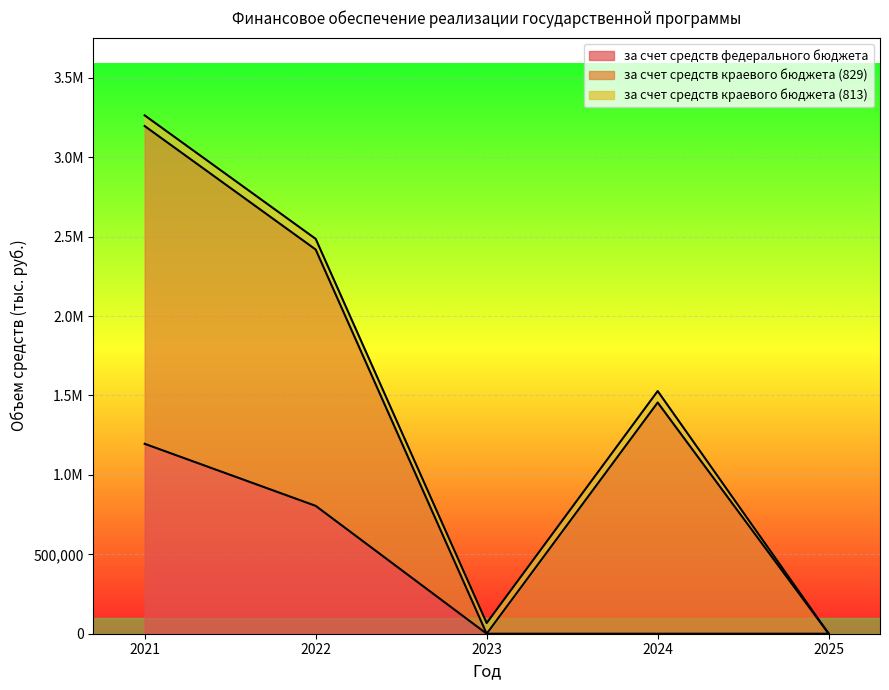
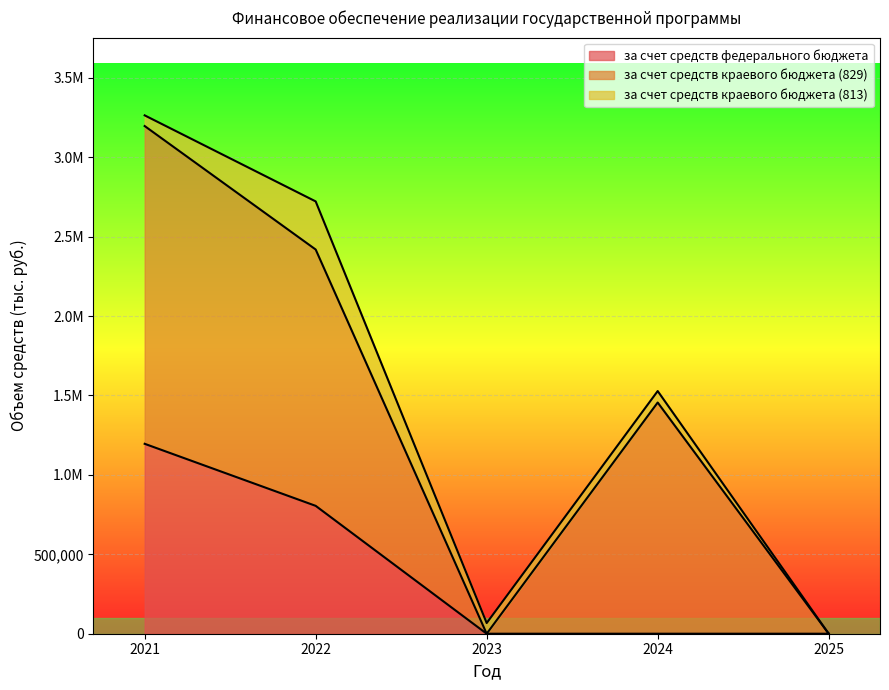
за счет средств краевого бюджета (813), 2022: 70,000 -> 300,000
